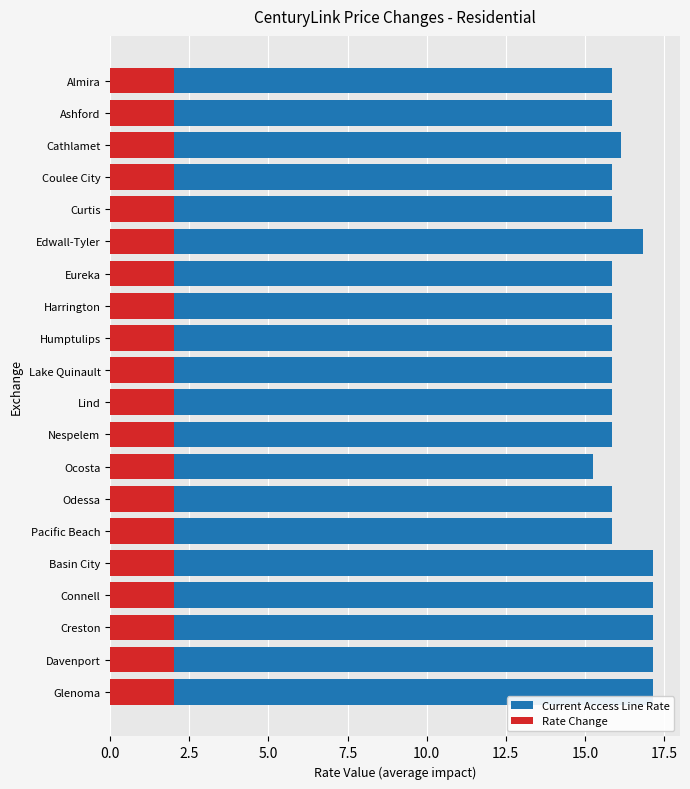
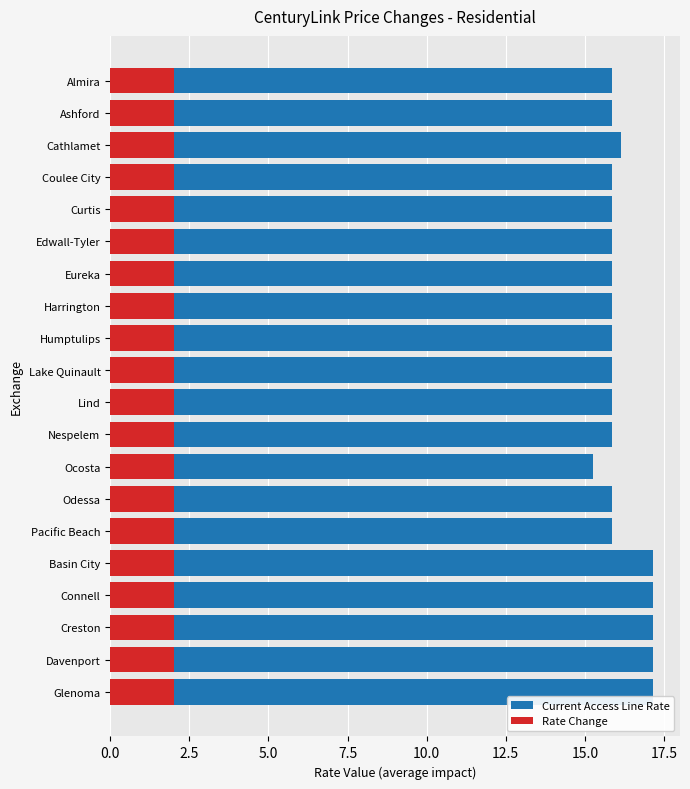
Current Access Line Rate, Edwall-Tyler: 16.8 -> 15.9
